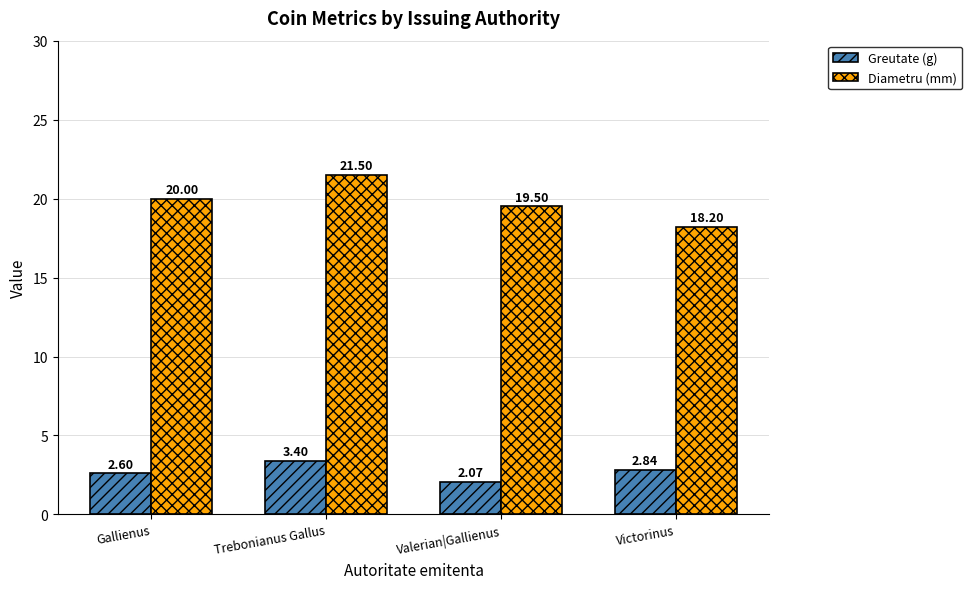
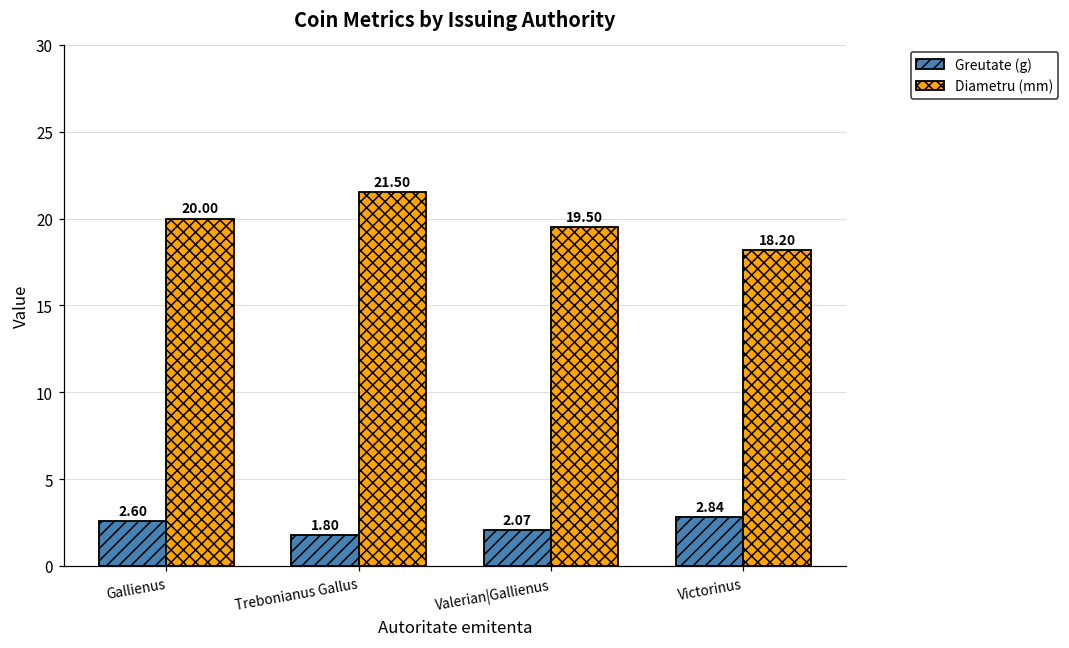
Greutate (g), Trebonianus Gallus: 3.40 -> 1.80
